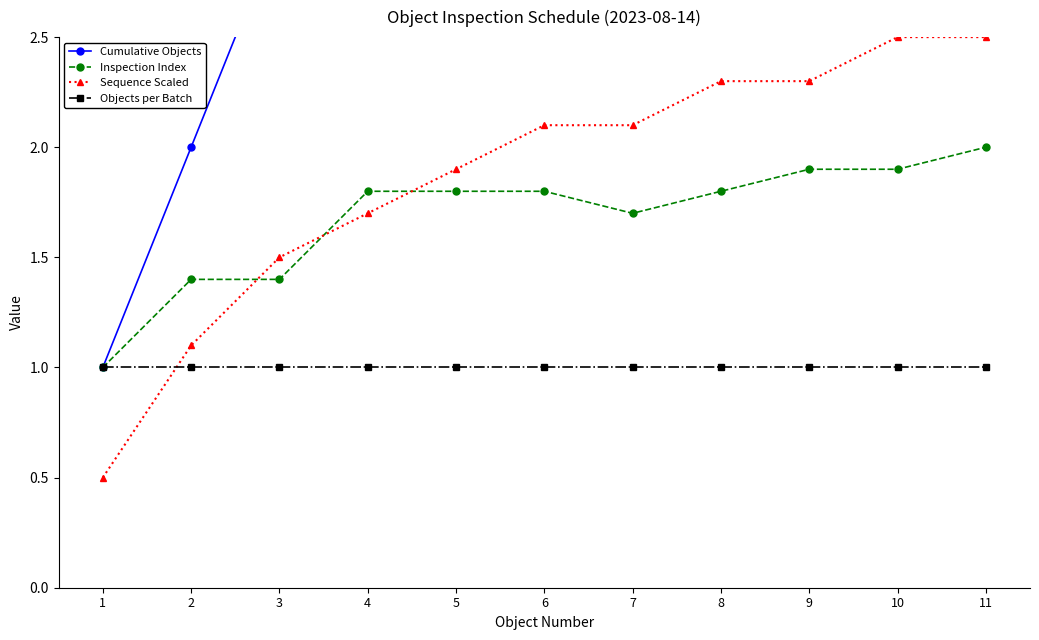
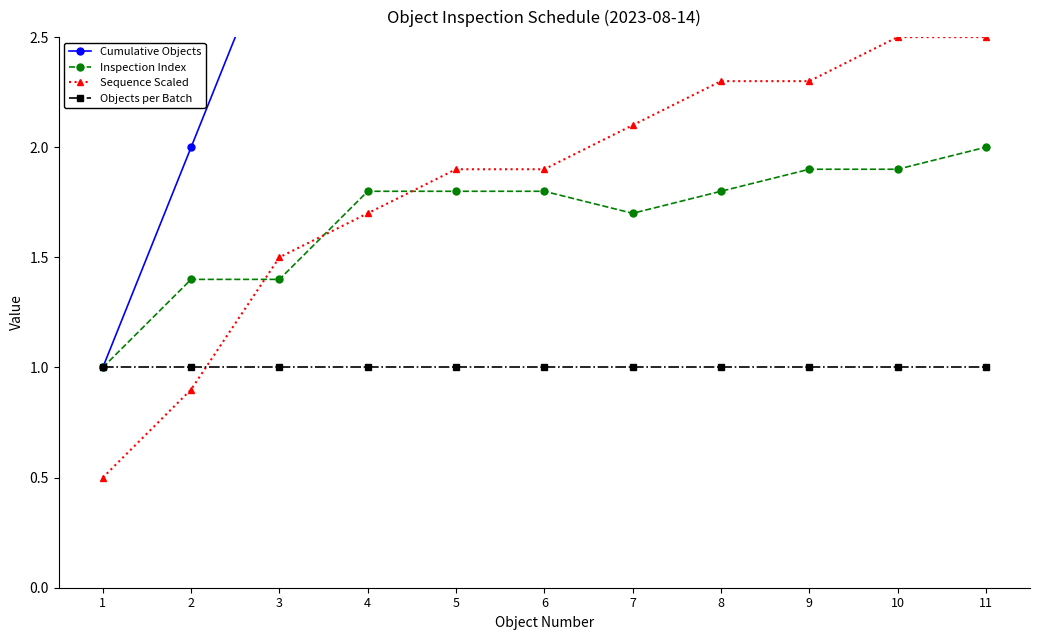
Sequence Scaled, 2: 1.10 -> 0.90
Sequence Scaled, 6: 2.10 -> 1.90
